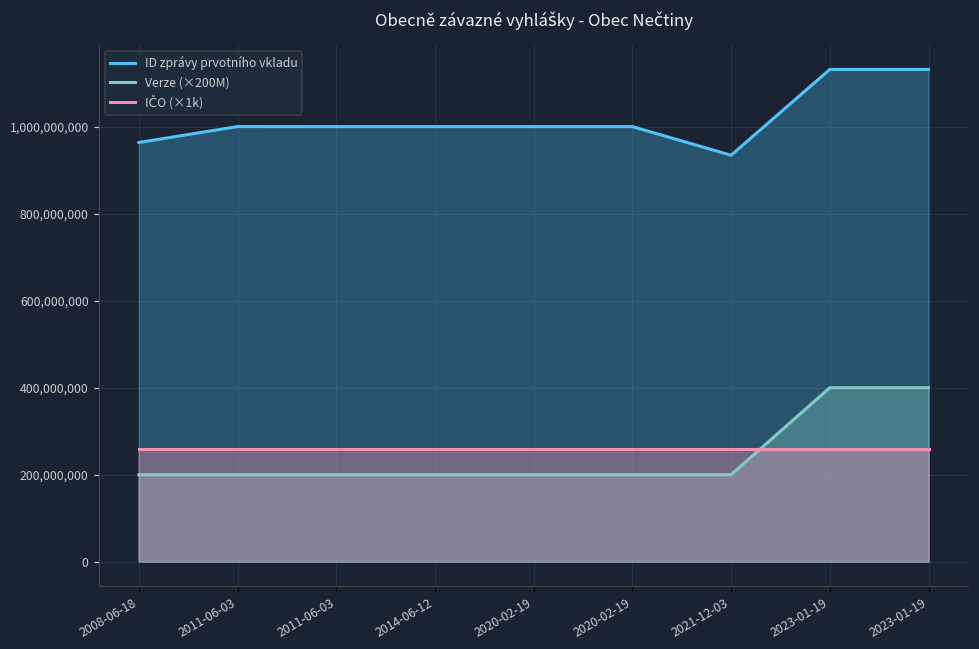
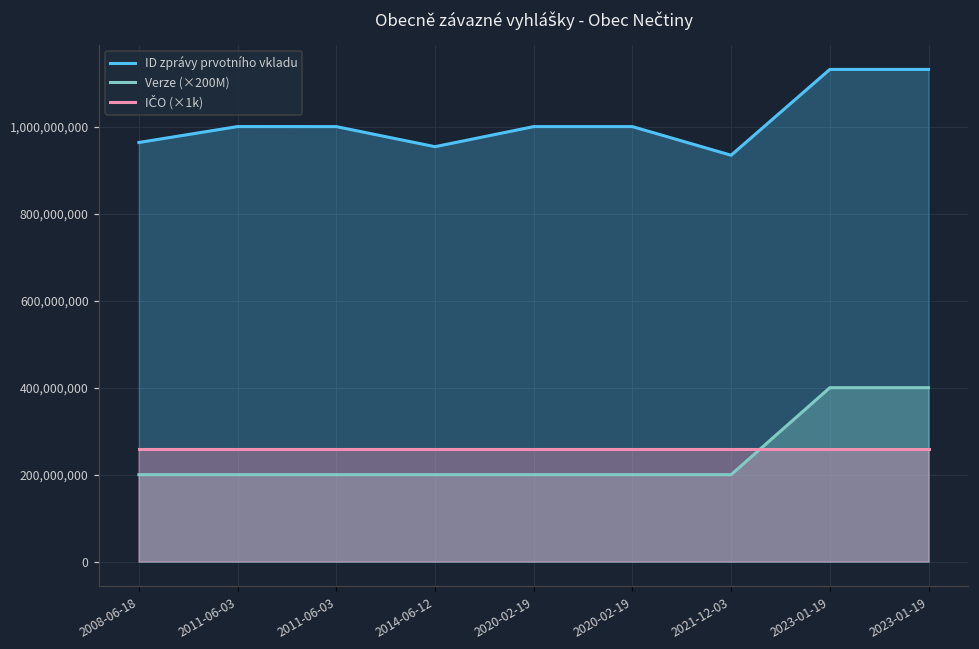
ID zprávy prvotního vkladu, 2014-06-12: 1,000,000,000 -> 950,000,000
